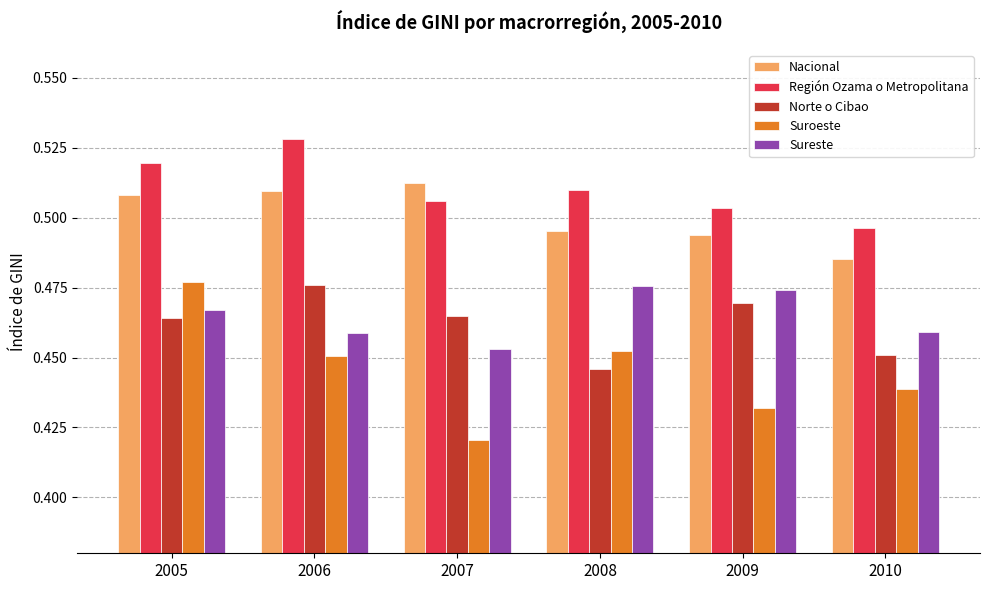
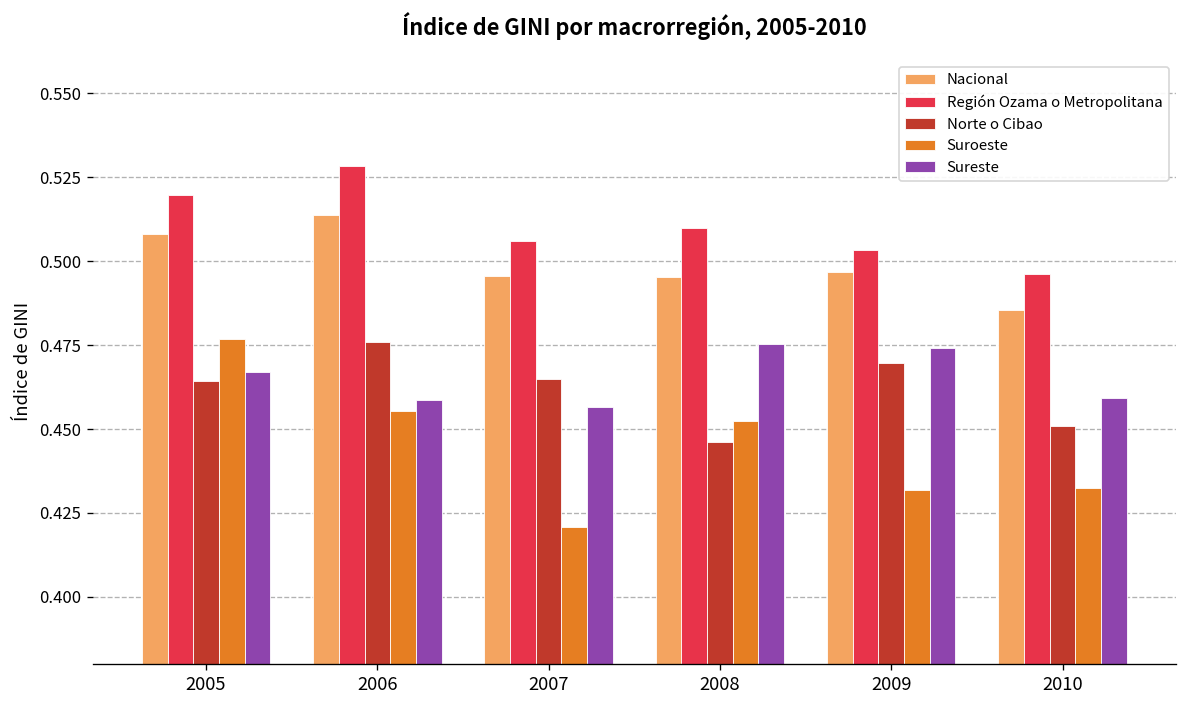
Nacional, 2006: 0.509 -> 0.514
Suroeste, 2006: 0.451 -> 0.455
Nacional, 2007: 0.512 -> 0.496
Sureste, 2007: 0.453 -> 0.457
Nacional, 2009: 0.494 -> 0.497
Suroeste, 2010: 0.439 -> 0.432
